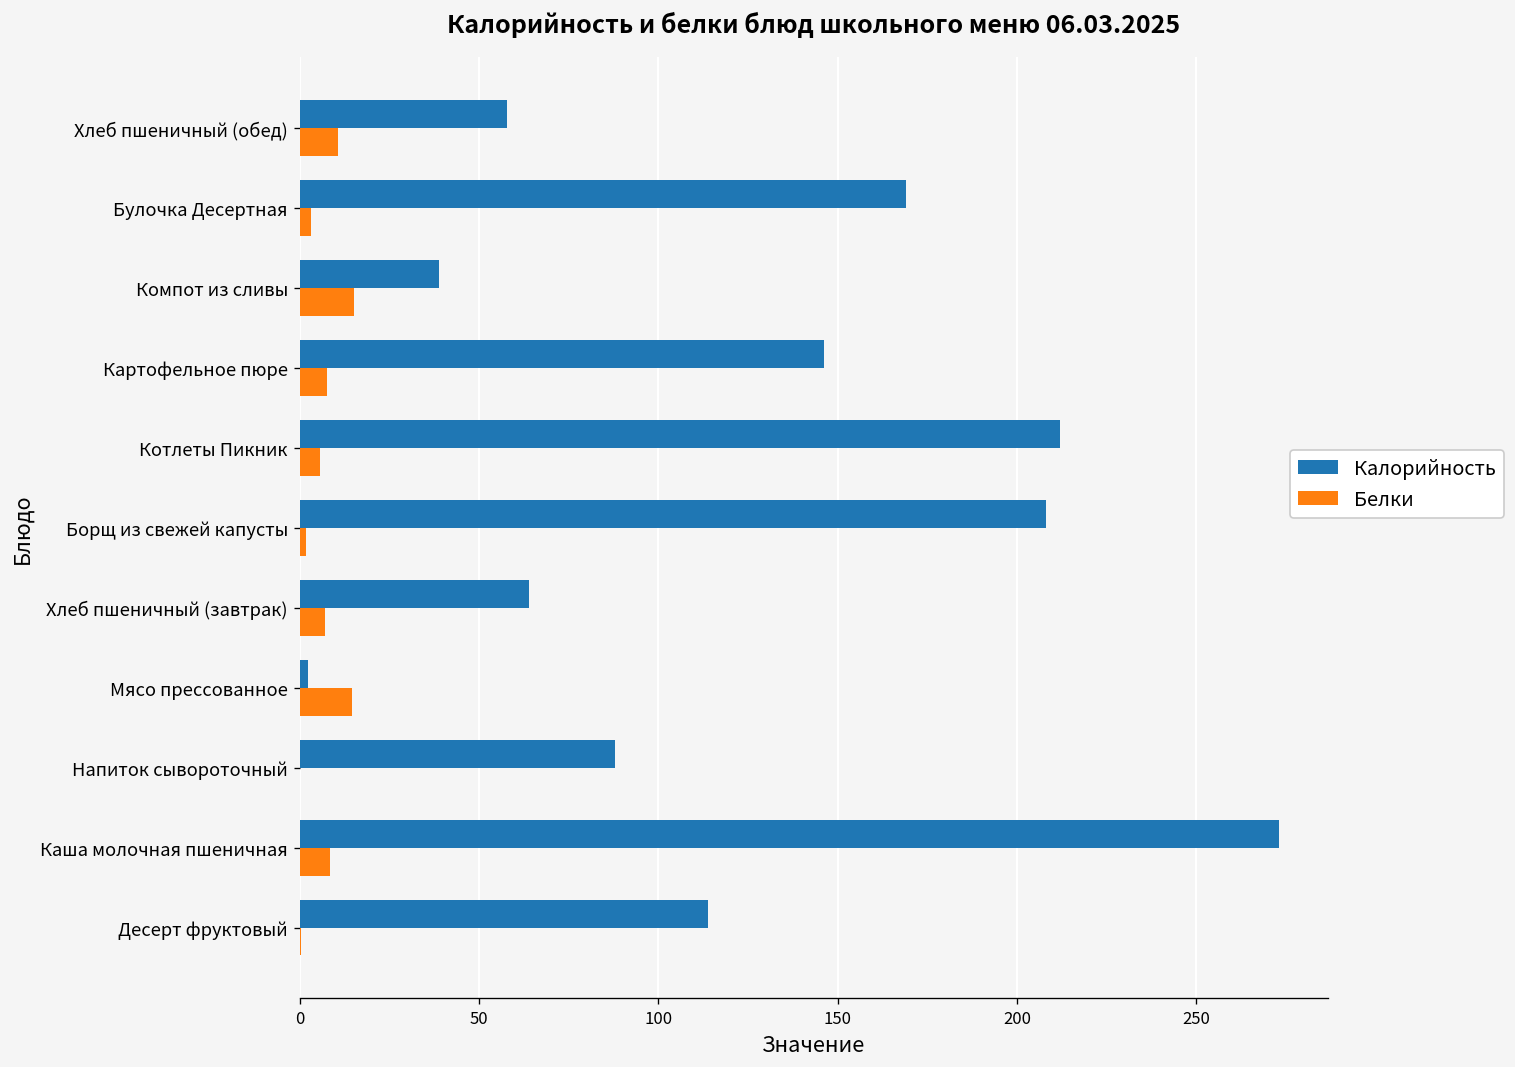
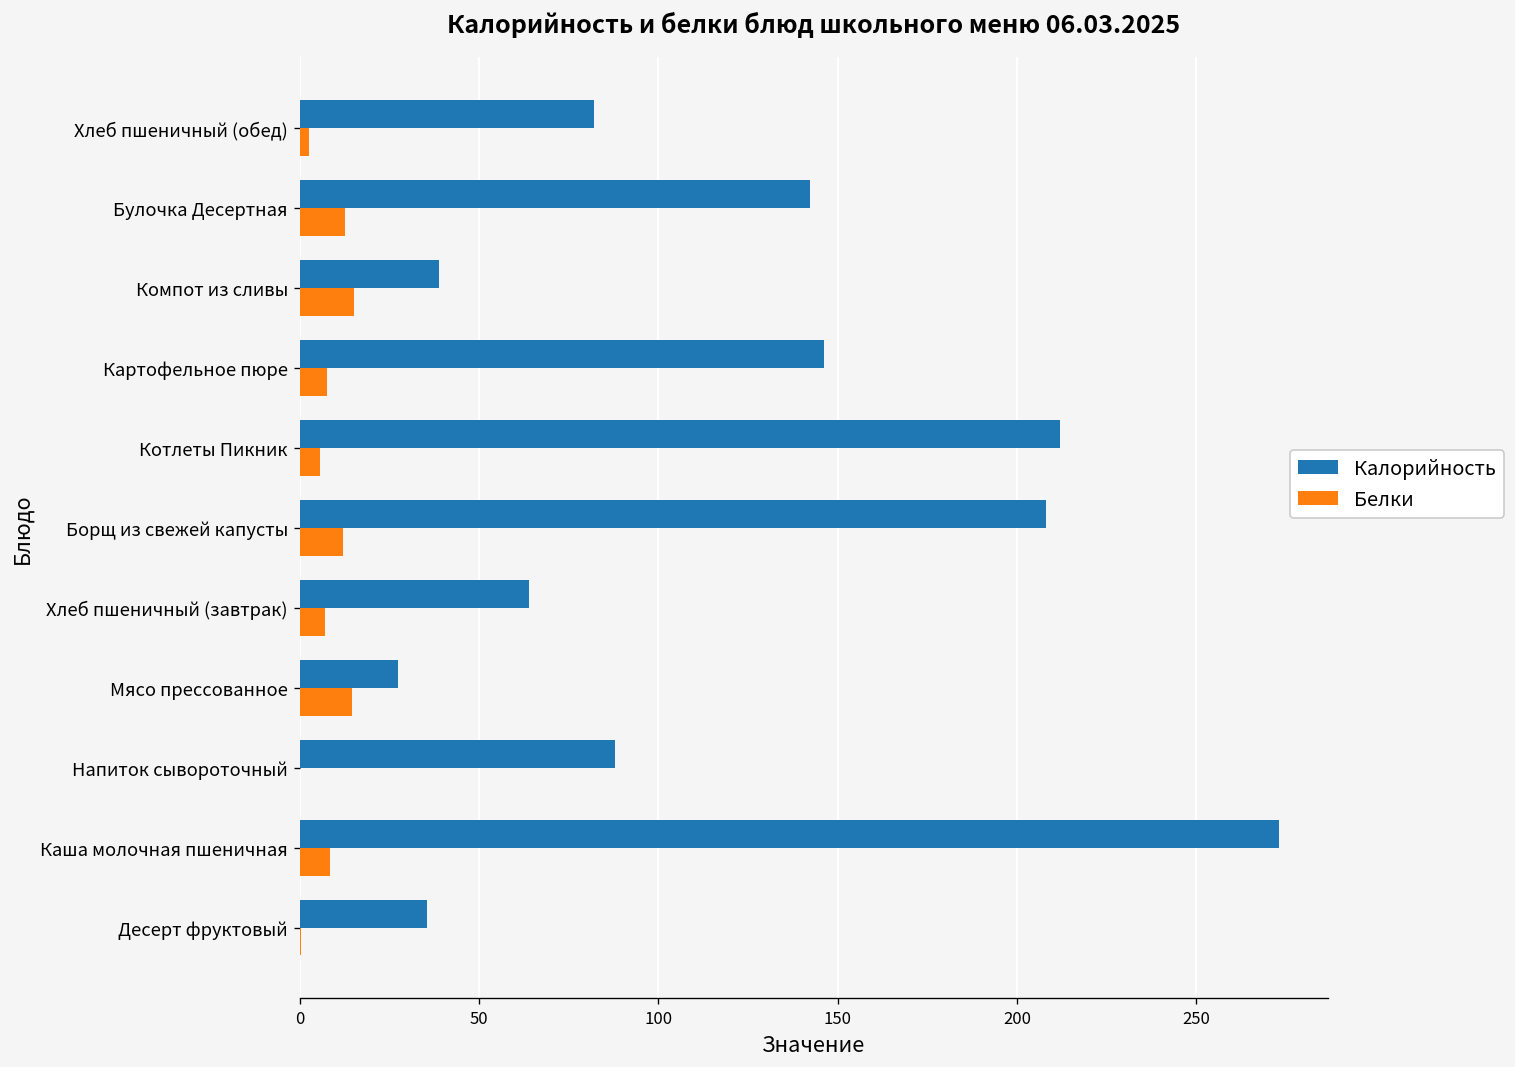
Калорийность, Хлеб пшеничный (обед): 58 -> 82
Белки, Хлеб пшеничный (обед): 11 -> 3
Калорийность, Булочка Десертная: 169 -> 142
Белки, Булочка Десертная: 3 -> 13
Белки, Борщ из свежей капусты: 2 -> 12
Калорийность, Мясо прессованное: 2 -> 27
Калорийность, Десерт фруктовый: 114 -> 36
